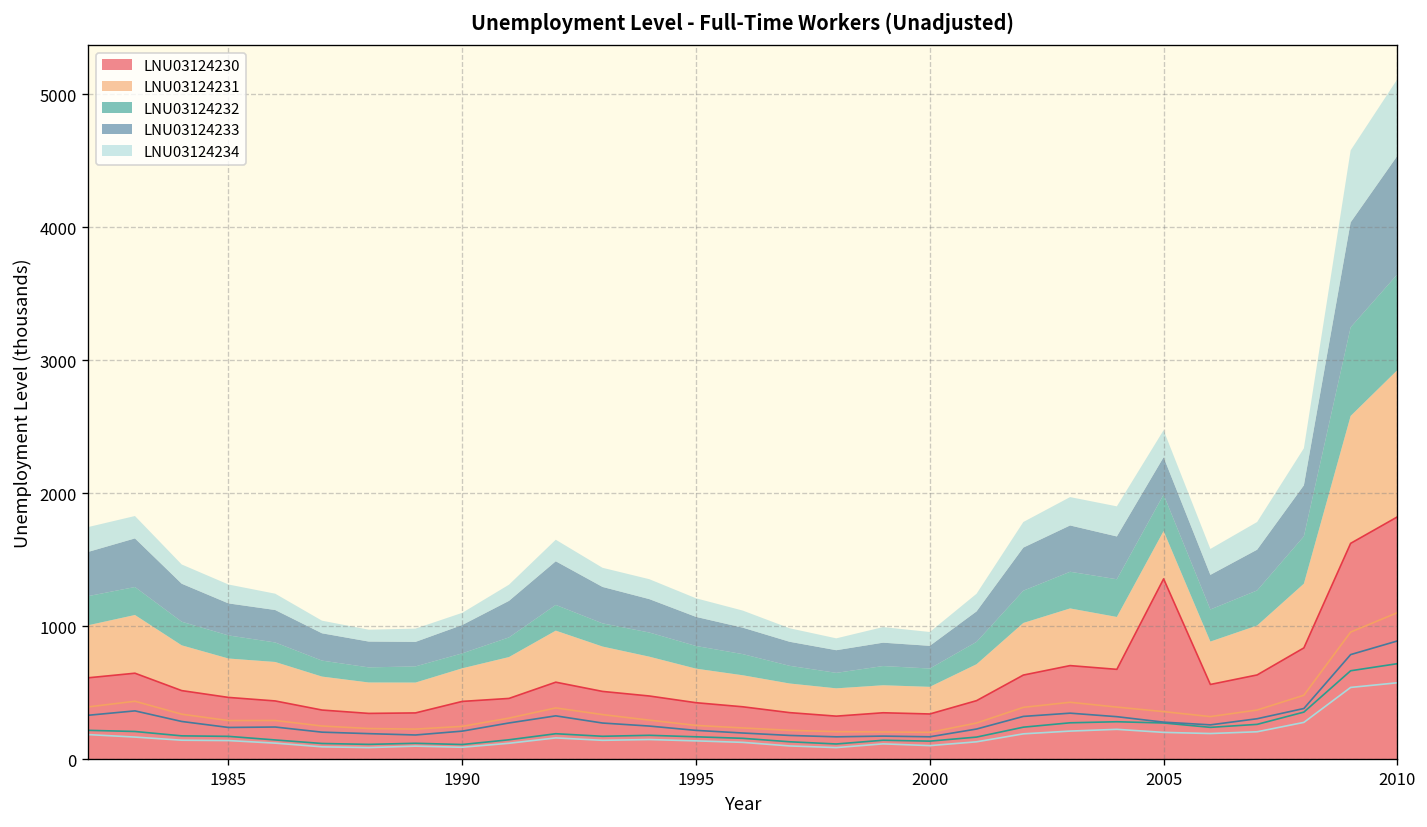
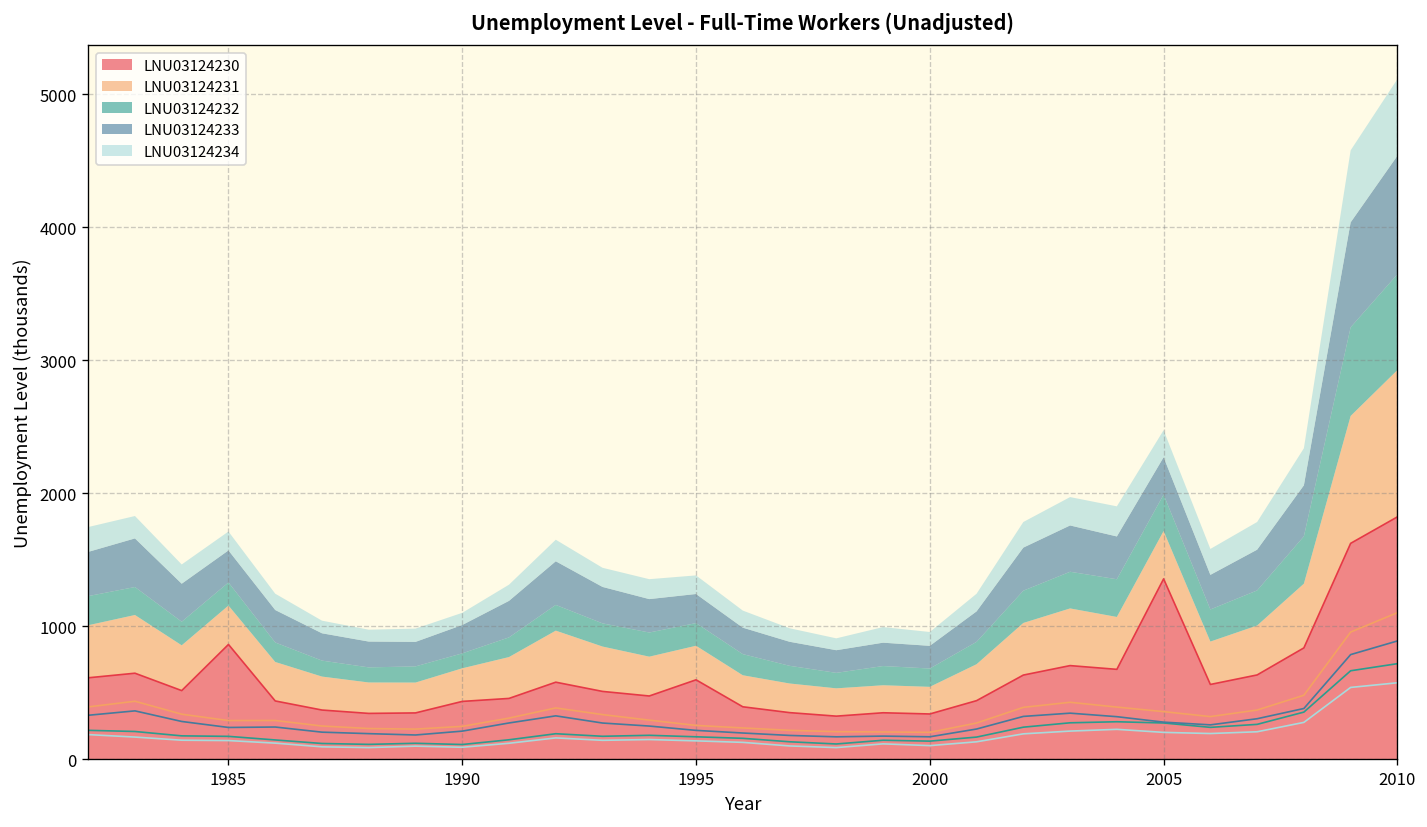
LNU03124230, 1985: 470 -> 860
LNU03124230, 1995: 430 -> 600
